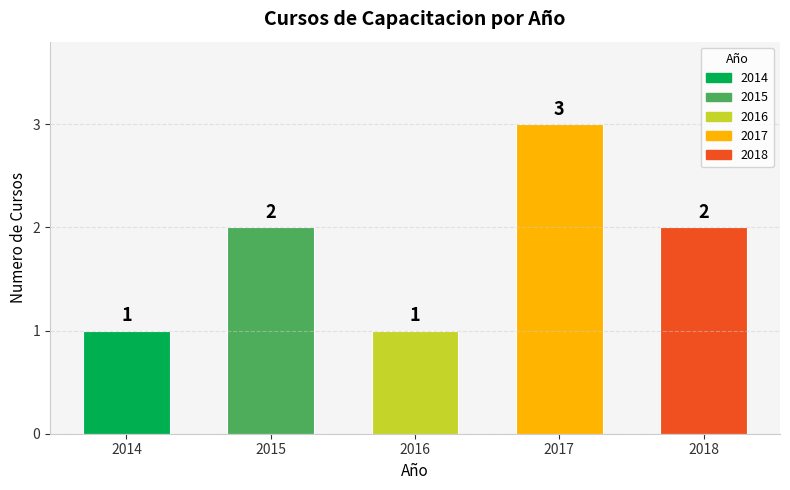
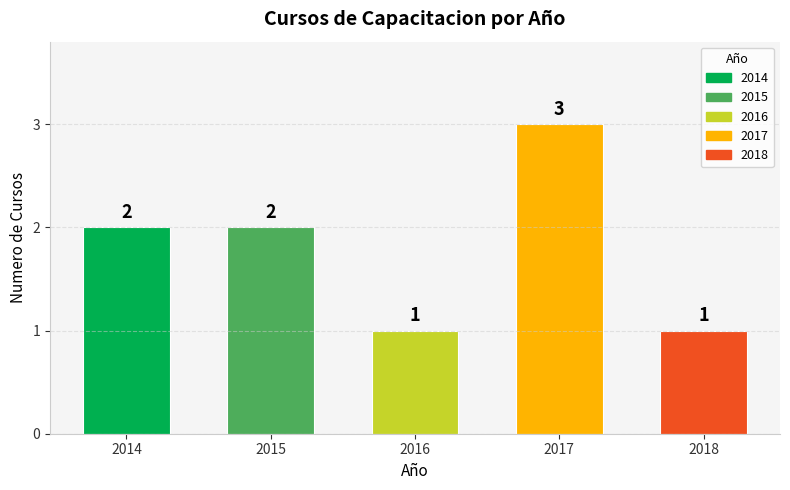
2014: 1 -> 2
2018: 2 -> 1
